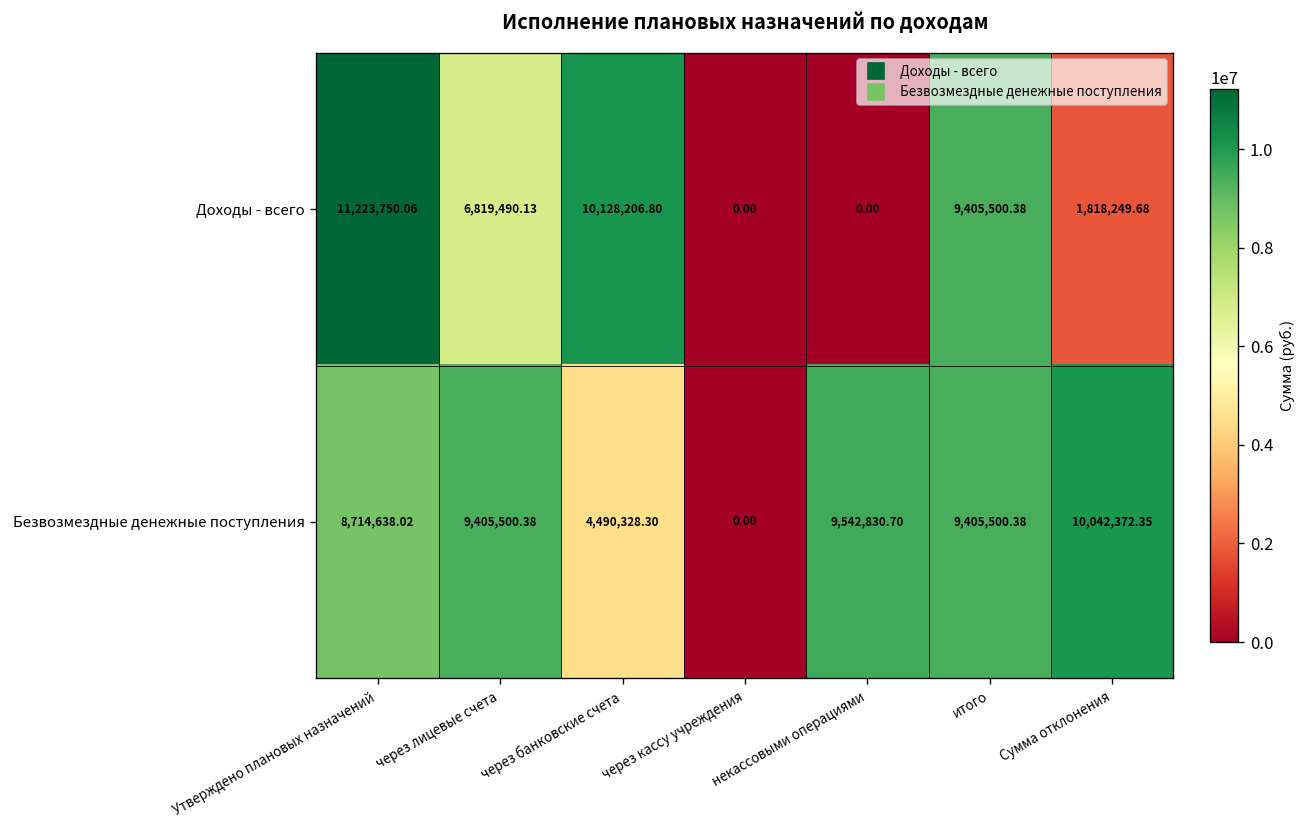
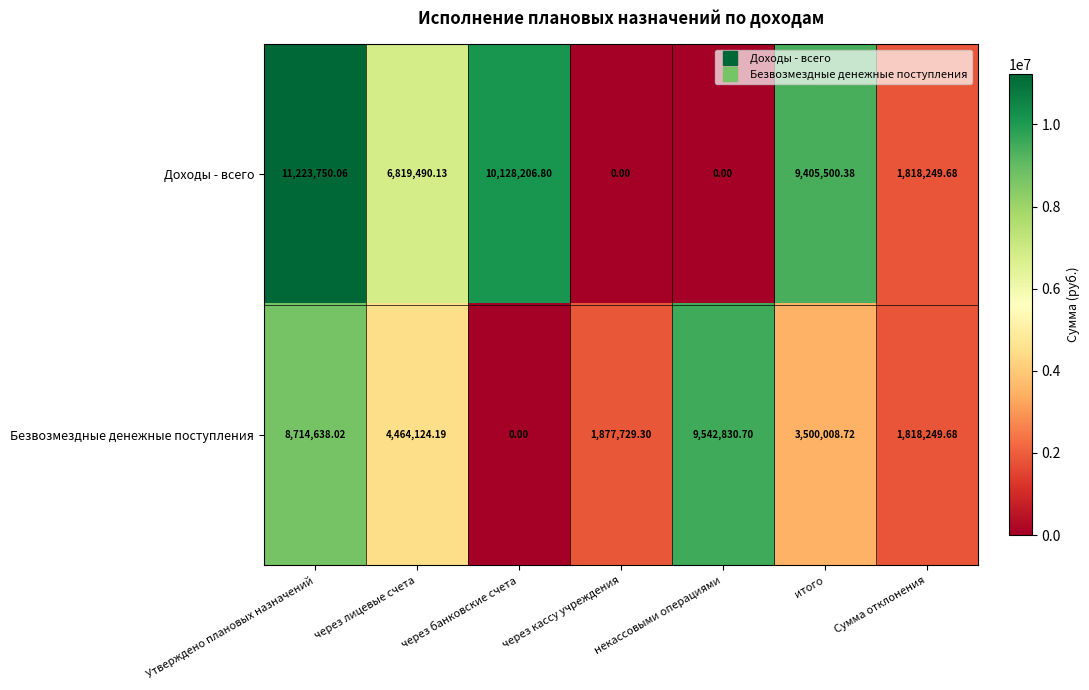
Безвозмездные денежные поступления, через лицевые счета: 9,405,500.38 -> 4,464,124.19
Безвозмездные денежные поступления, через банковские счета: 4,490,328.30 -> 0.00
Безвозмездные денежные поступления, через кассу учреждения: 0.00 -> 1,877,729.30
Безвозмездные денежные поступления, итого: 9,405,500.38 -> 3,500,008.72
Безвозмездные денежные поступления, Сумма отклонения: 10,042,372.35 -> 1,818,249.68
